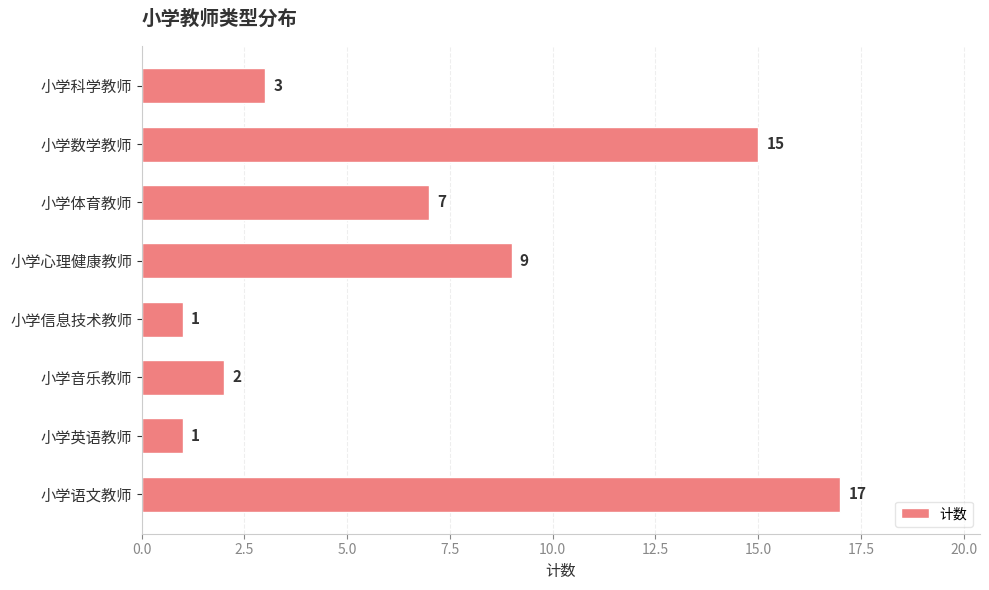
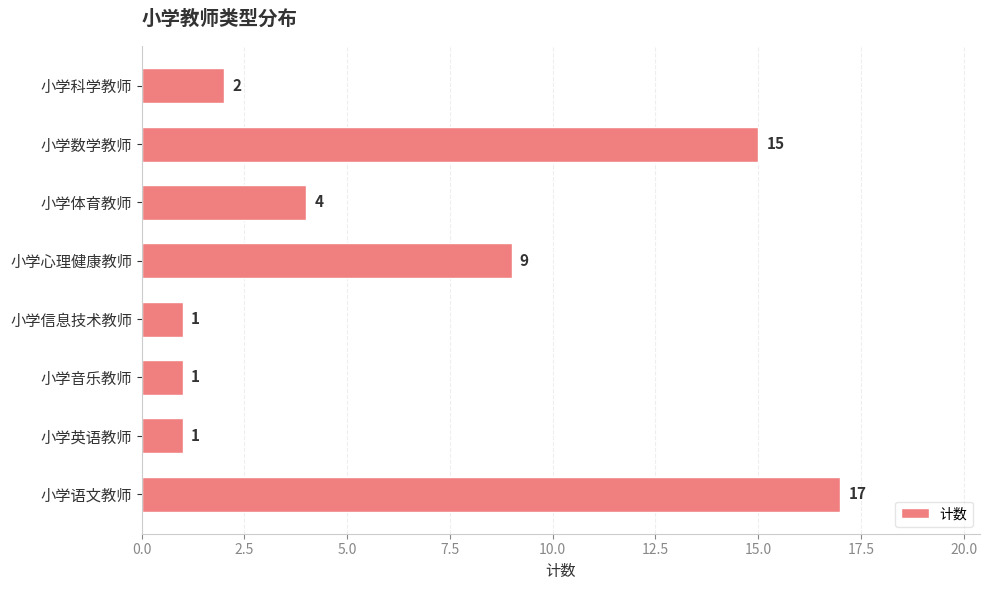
小学科学教师: 3 -> 2
小学体育教师: 7 -> 4
小学音乐教师: 2 -> 1
